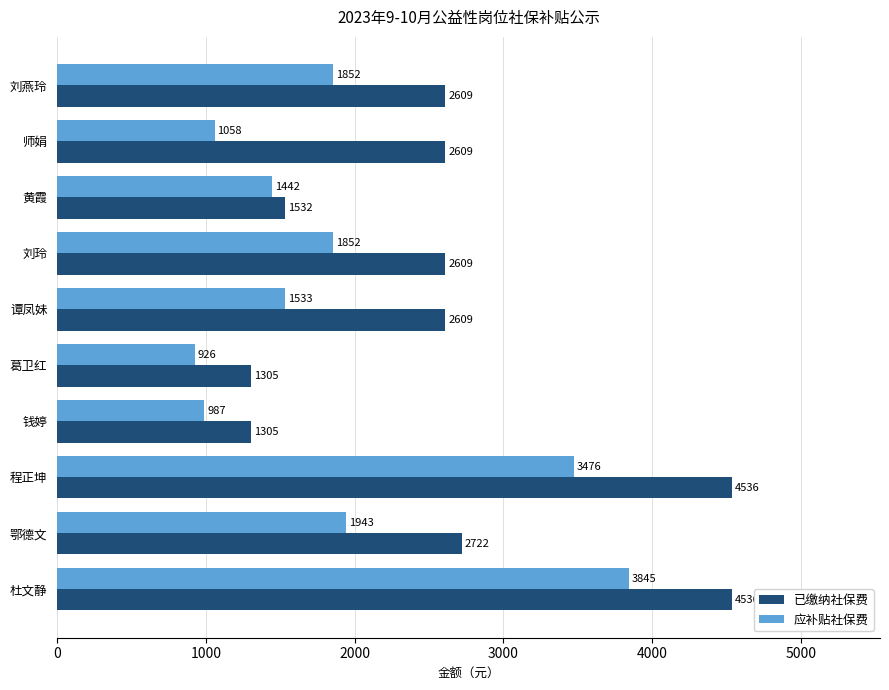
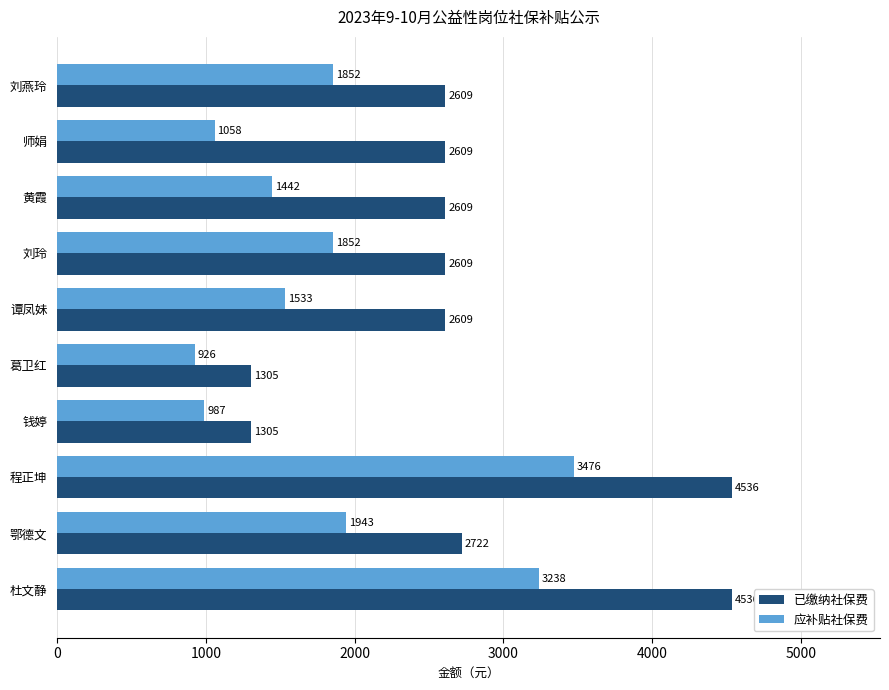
已缴纳社保费, 黄霞: 1532 -> 2609
应补贴社保费, 杜文静: 3845 -> 3238
